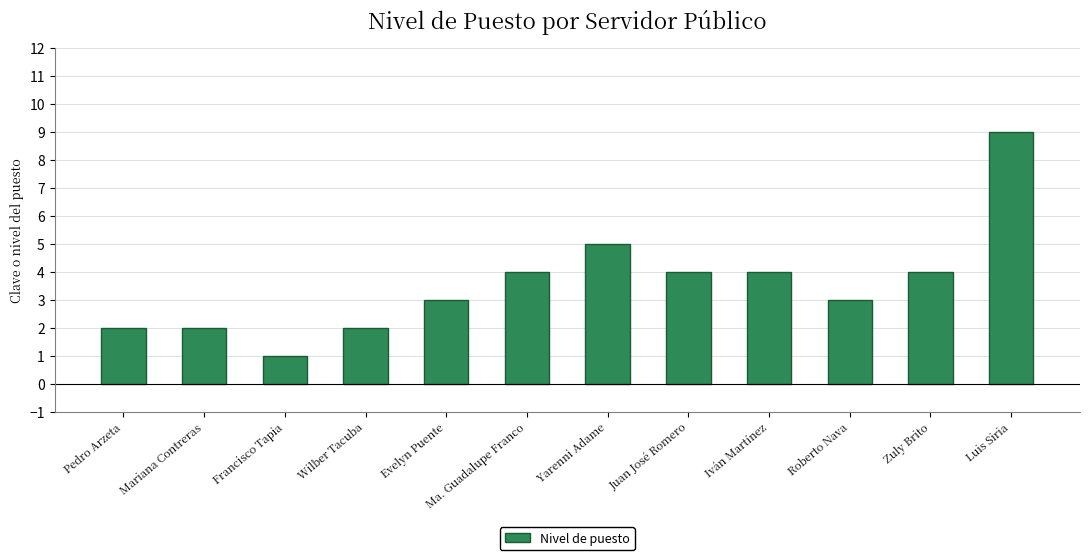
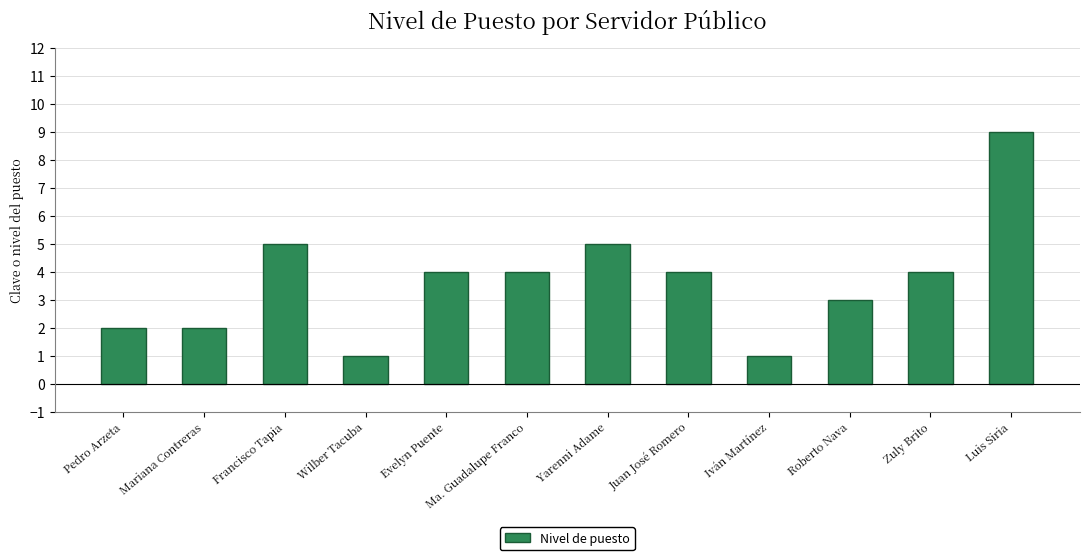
Francisco Tapia: 1 -> 5
Wilber Tacuba: 2 -> 1
Evelyn Puente: 3 -> 4
Iván Martínez: 4 -> 1
